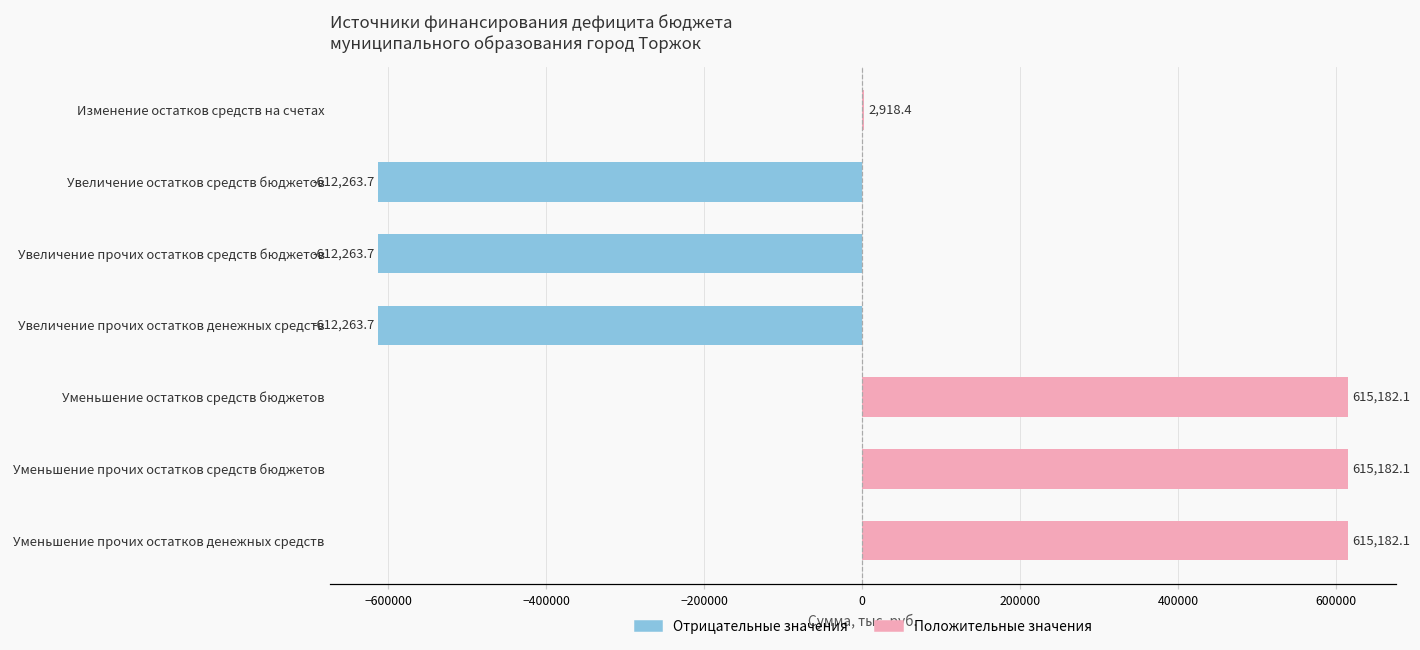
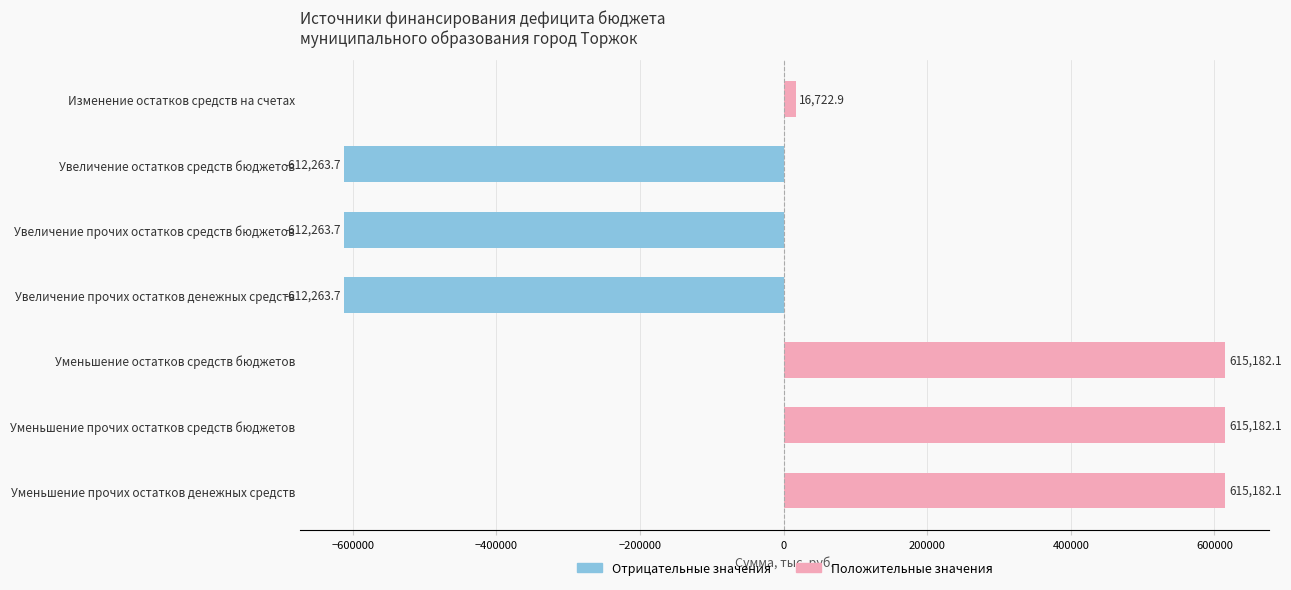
Изменение остатков средств на счетах: 2,918.4 -> 16,722.9
